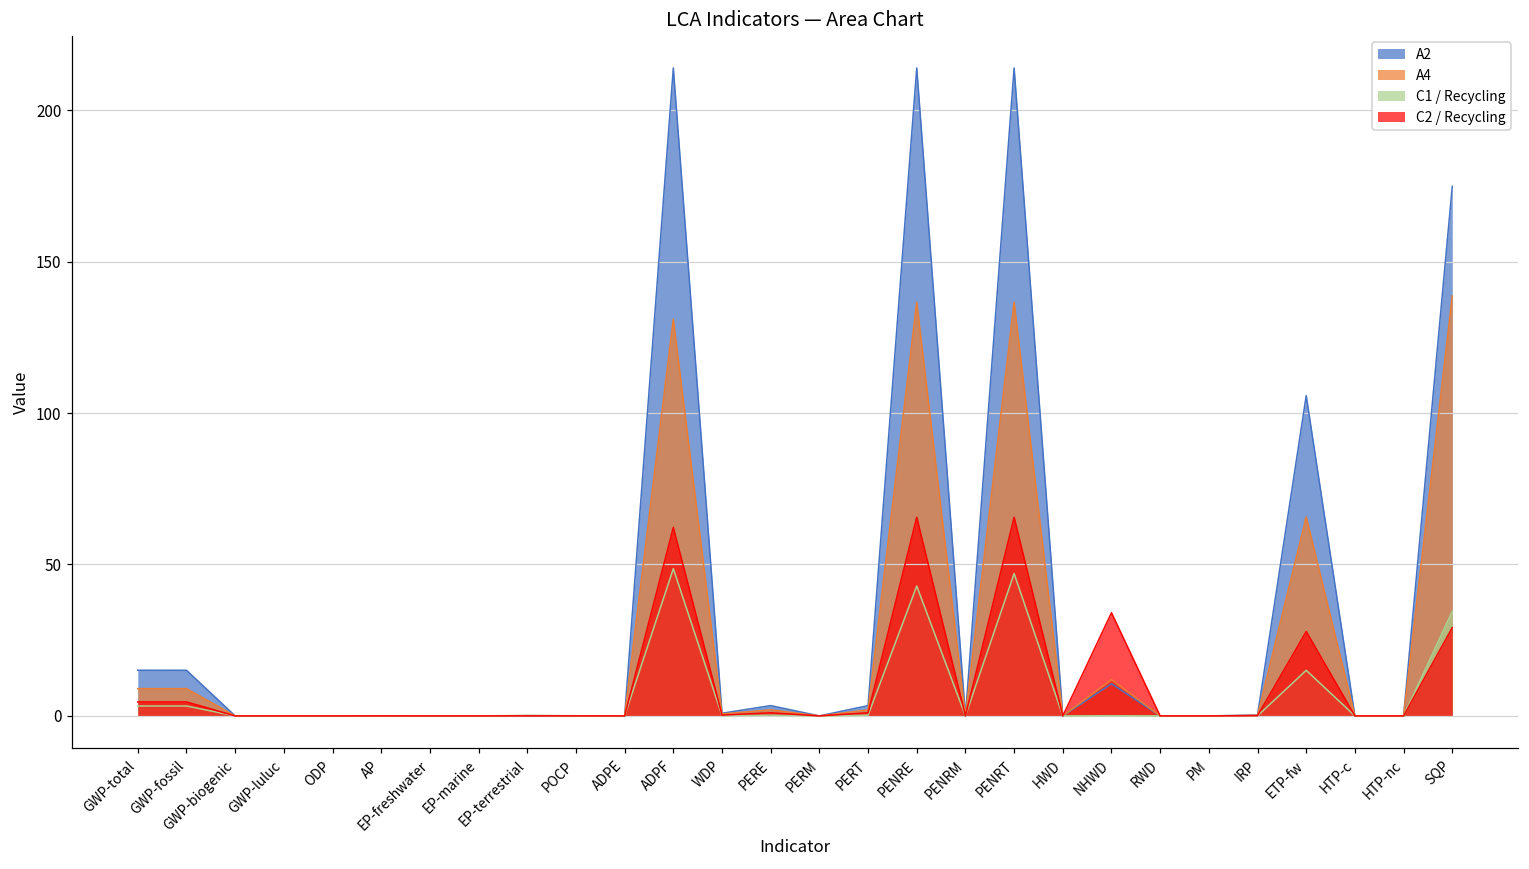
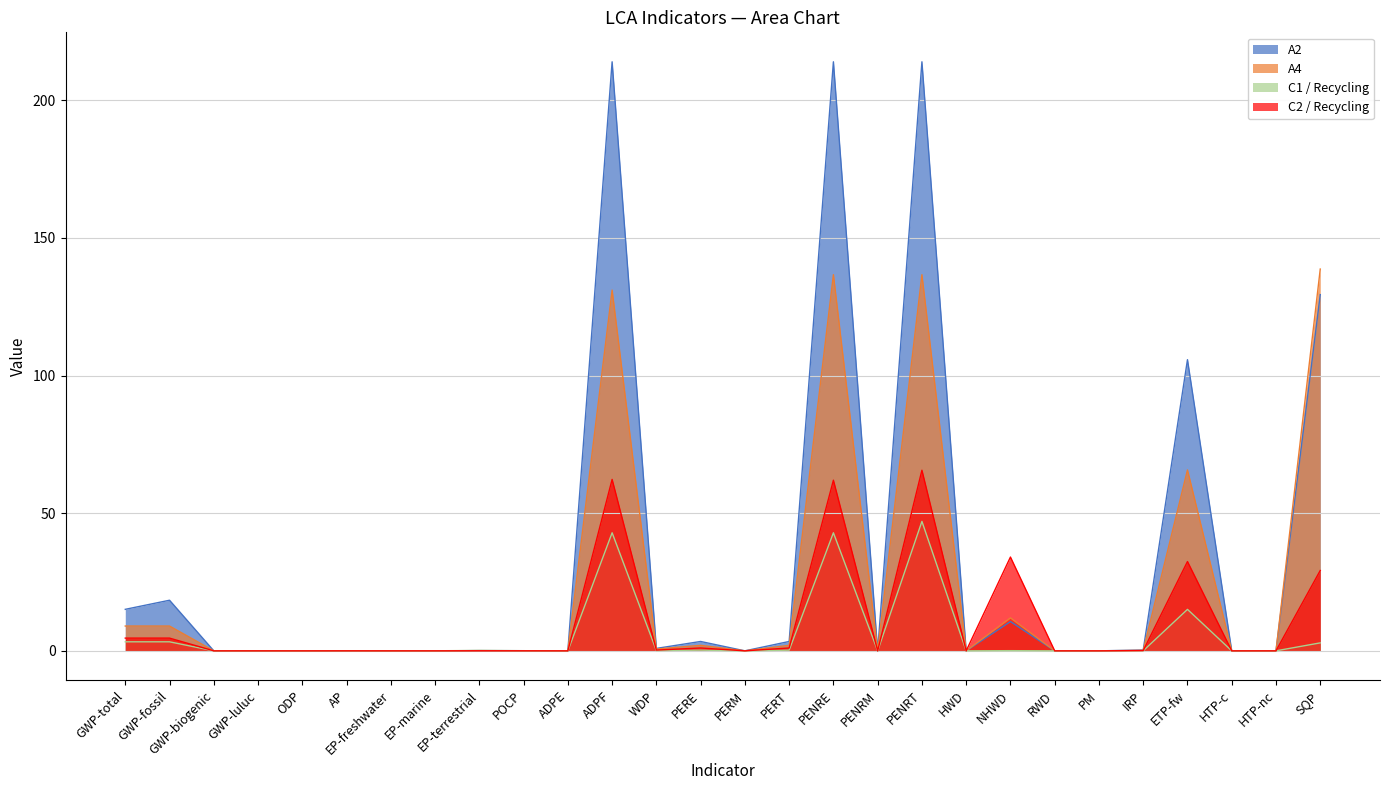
A2, GWP-fossil: 15 -> 18
C1 / Recycling, ADPF: 49 -> 43
C2 / Recycling, PENRE: 66 -> 62
C2 / Recycling, ETP-fw: 28 -> 32
A2, SQP: 175 -> 129
C1 / Recycling, SQP: 35 -> 3
